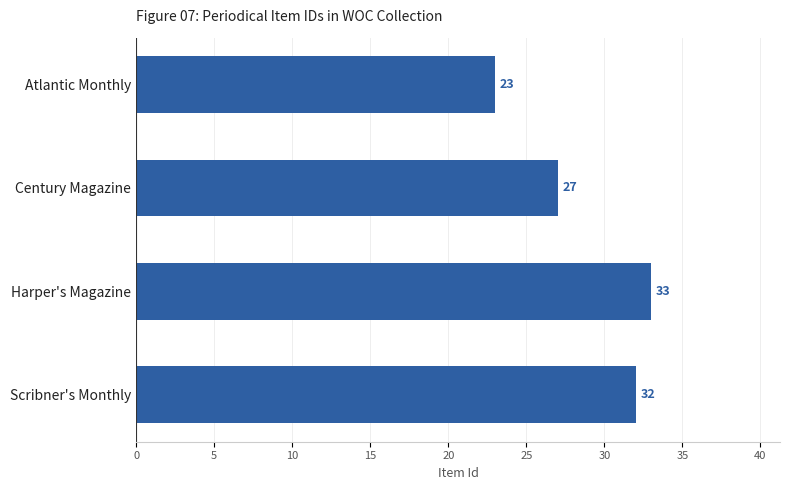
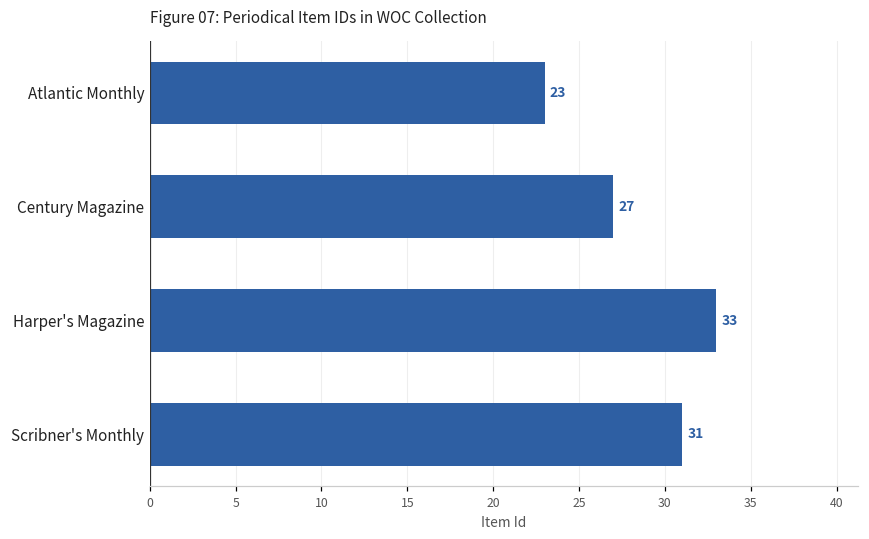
Scribner's Monthly: 32 -> 31
